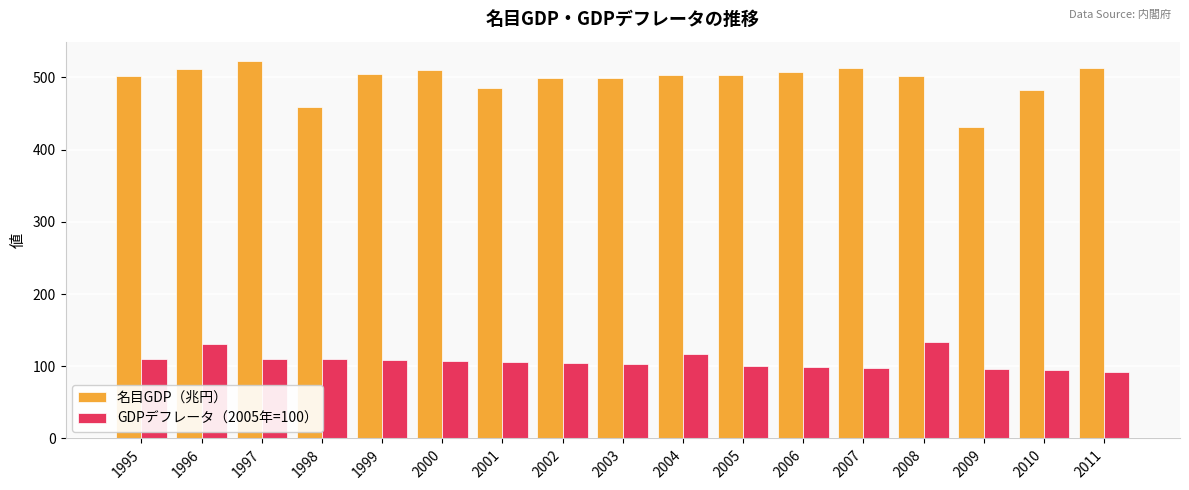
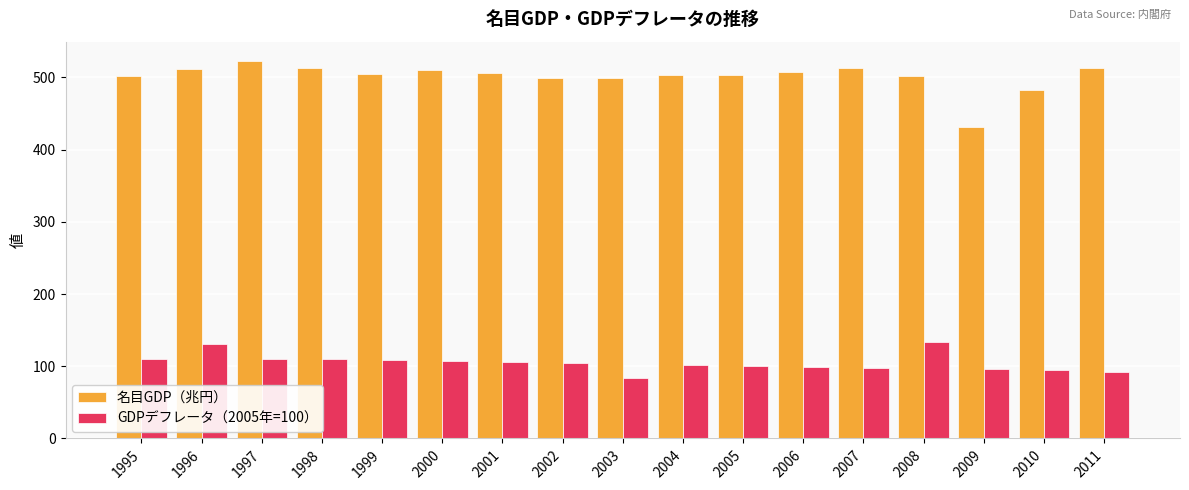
名目GDP（兆円）, 1998: 460 -> 510
名目GDP（兆円）, 2001: 490 -> 510
GDPデフレータ（2005年=100）, 2003: 100 -> 80
GDPデフレータ（2005年=100）, 2004: 120 -> 100
